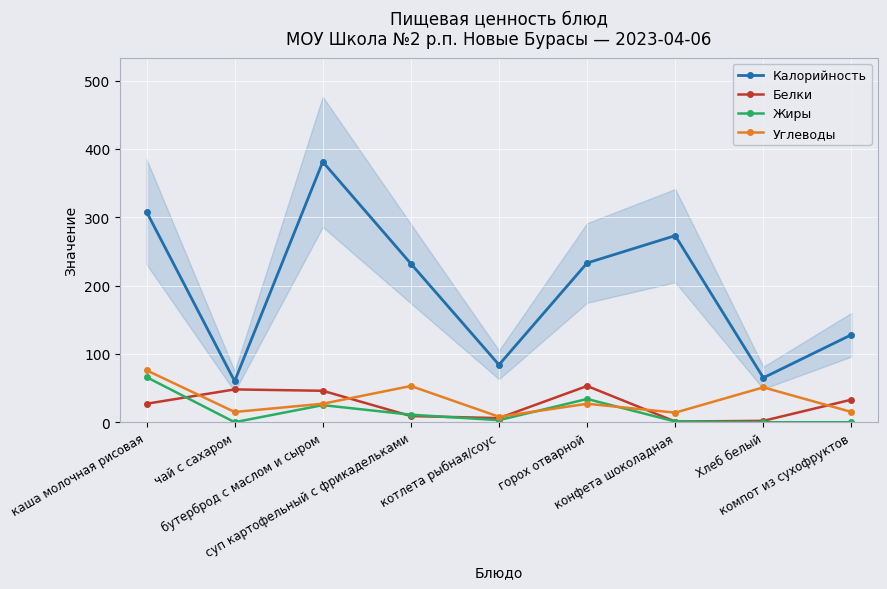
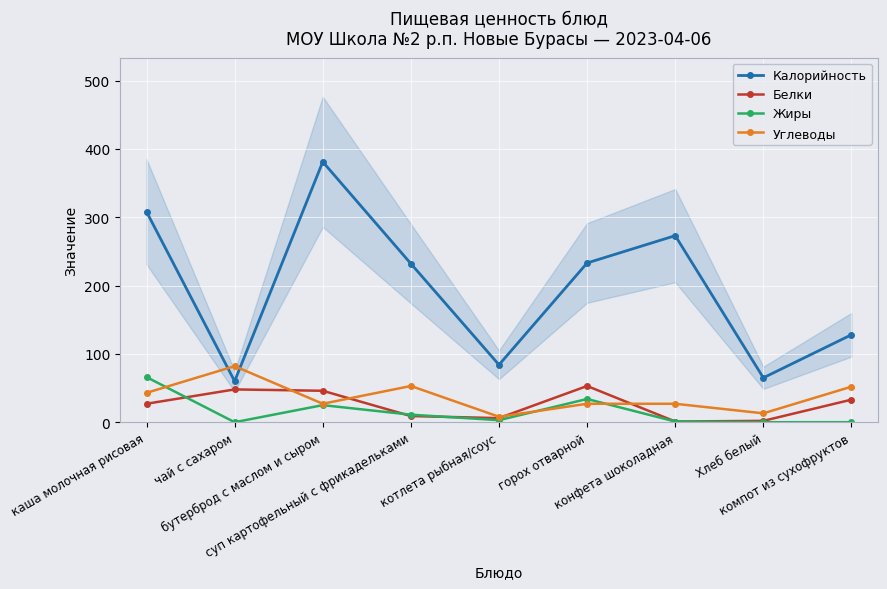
Углеводы, каша молочная рисовая: 80 -> 40
Углеводы, чай с сахаром: 20 -> 80
Углеводы, конфета шоколадная: 10 -> 30
Углеводы, Хлеб белый: 50 -> 10
Углеводы, компот из сухофруктов: 20 -> 50
